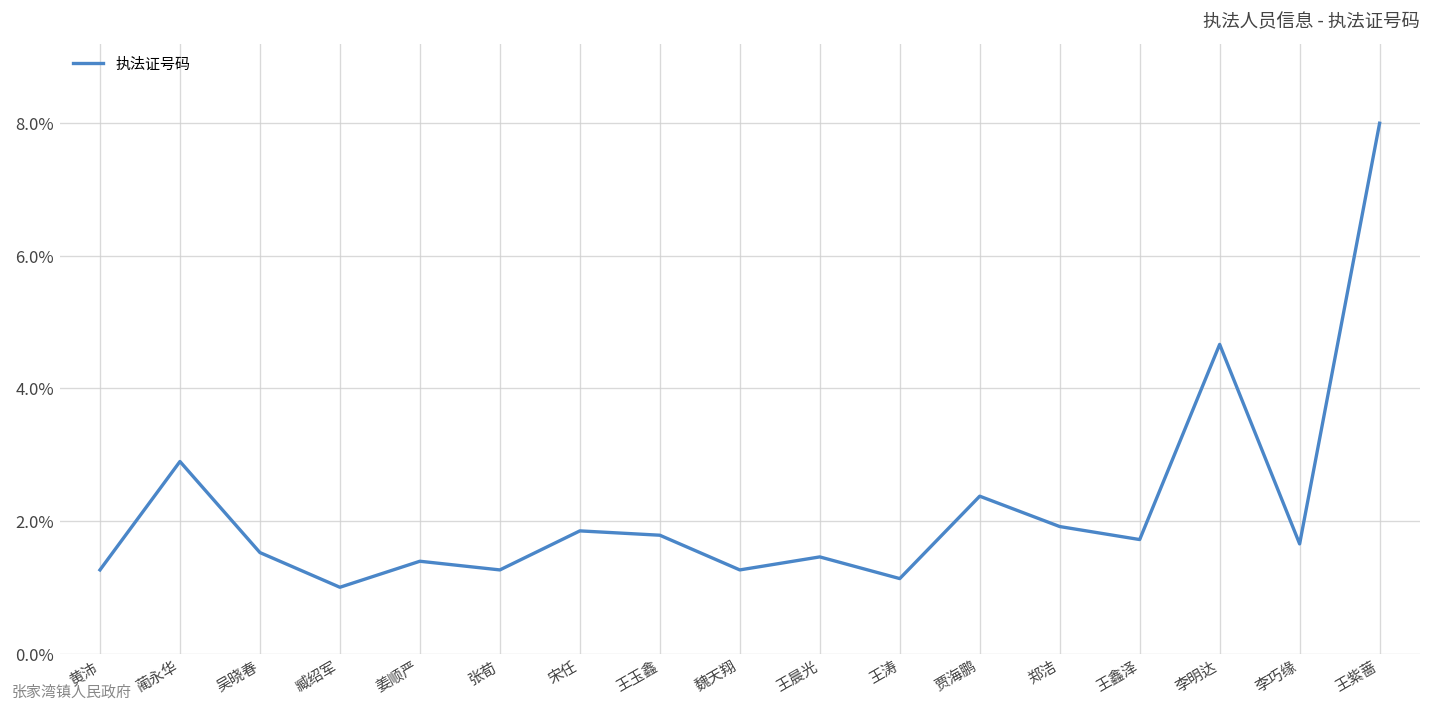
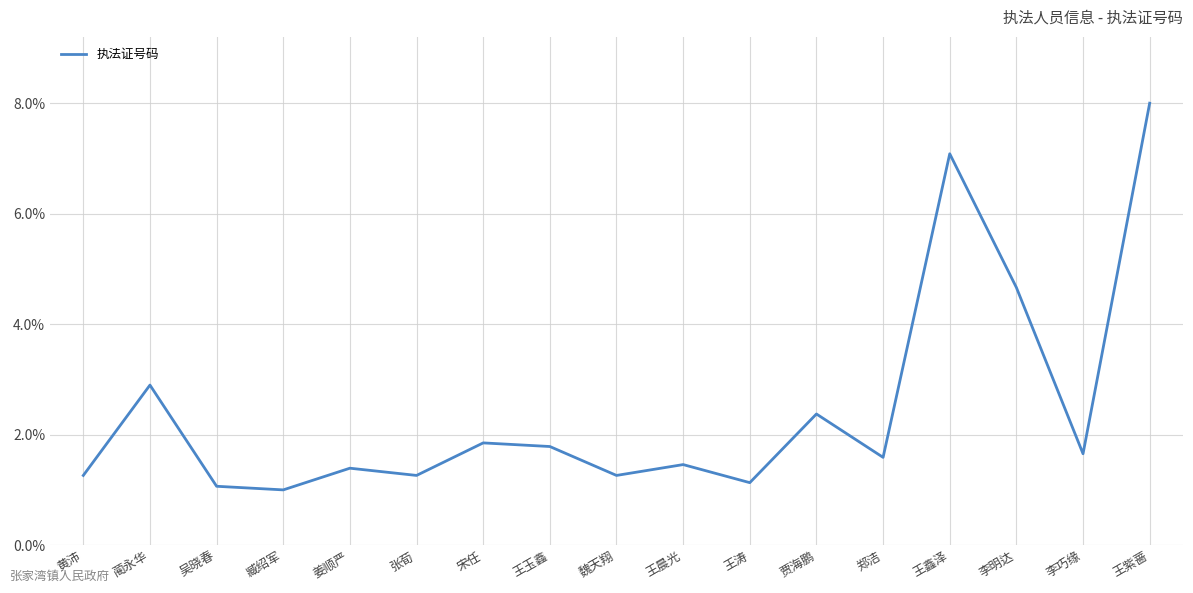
吴晓春: 1.5% -> 1.1%
郑洁: 1.9% -> 1.6%
王鑫泽: 1.7% -> 7.1%
